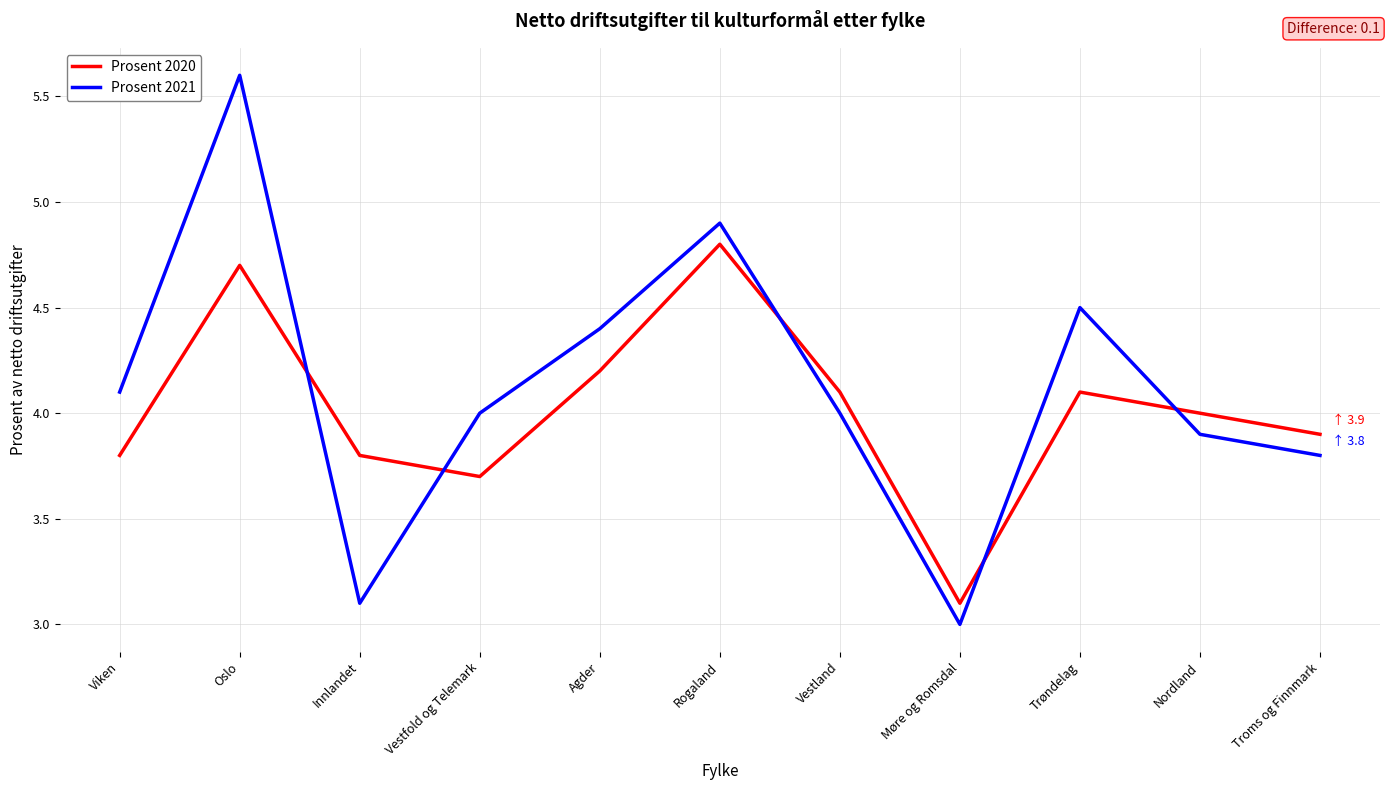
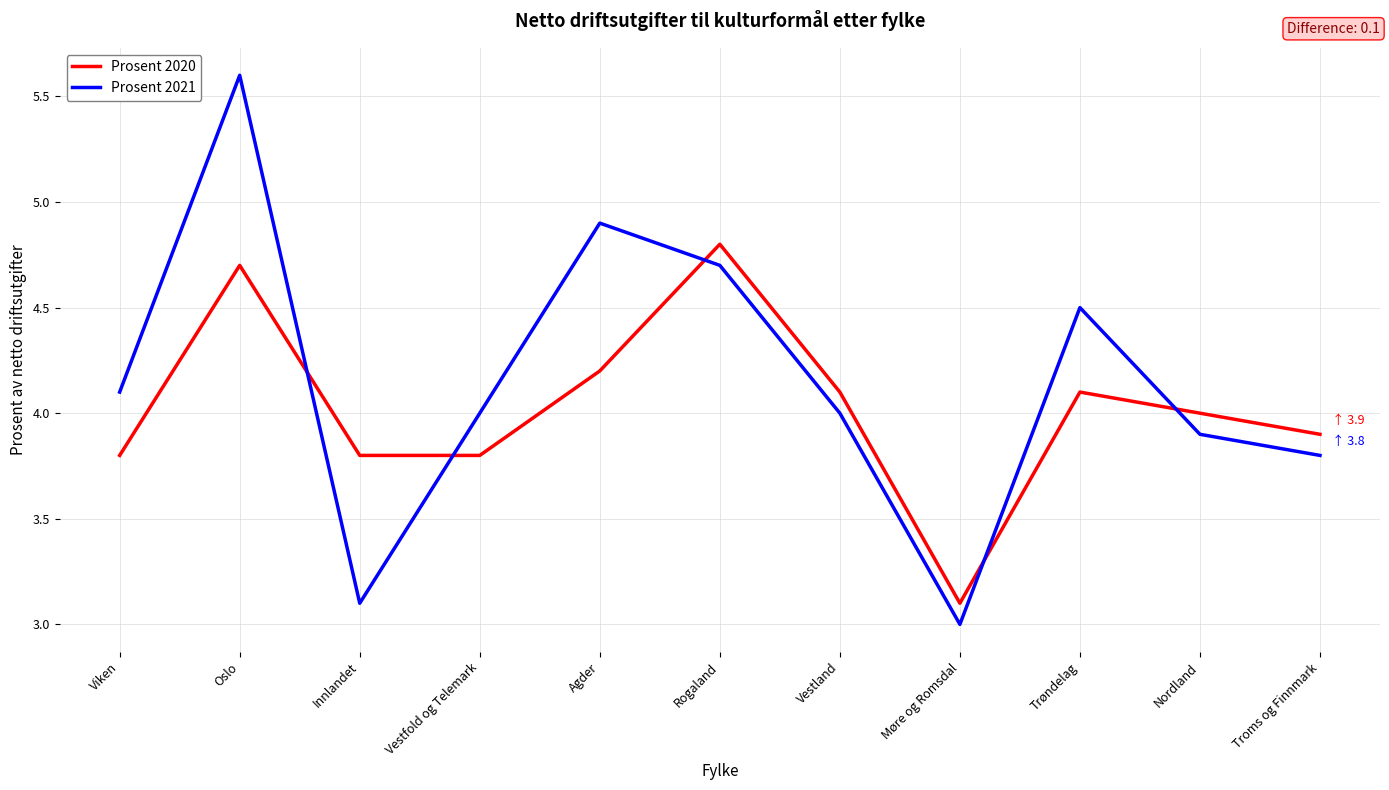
Prosent 2020, Vestfold og Telemark: 3.7 -> 3.8
Prosent 2021, Agder: 4.4 -> 4.9
Prosent 2021, Rogaland: 4.9 -> 4.7
